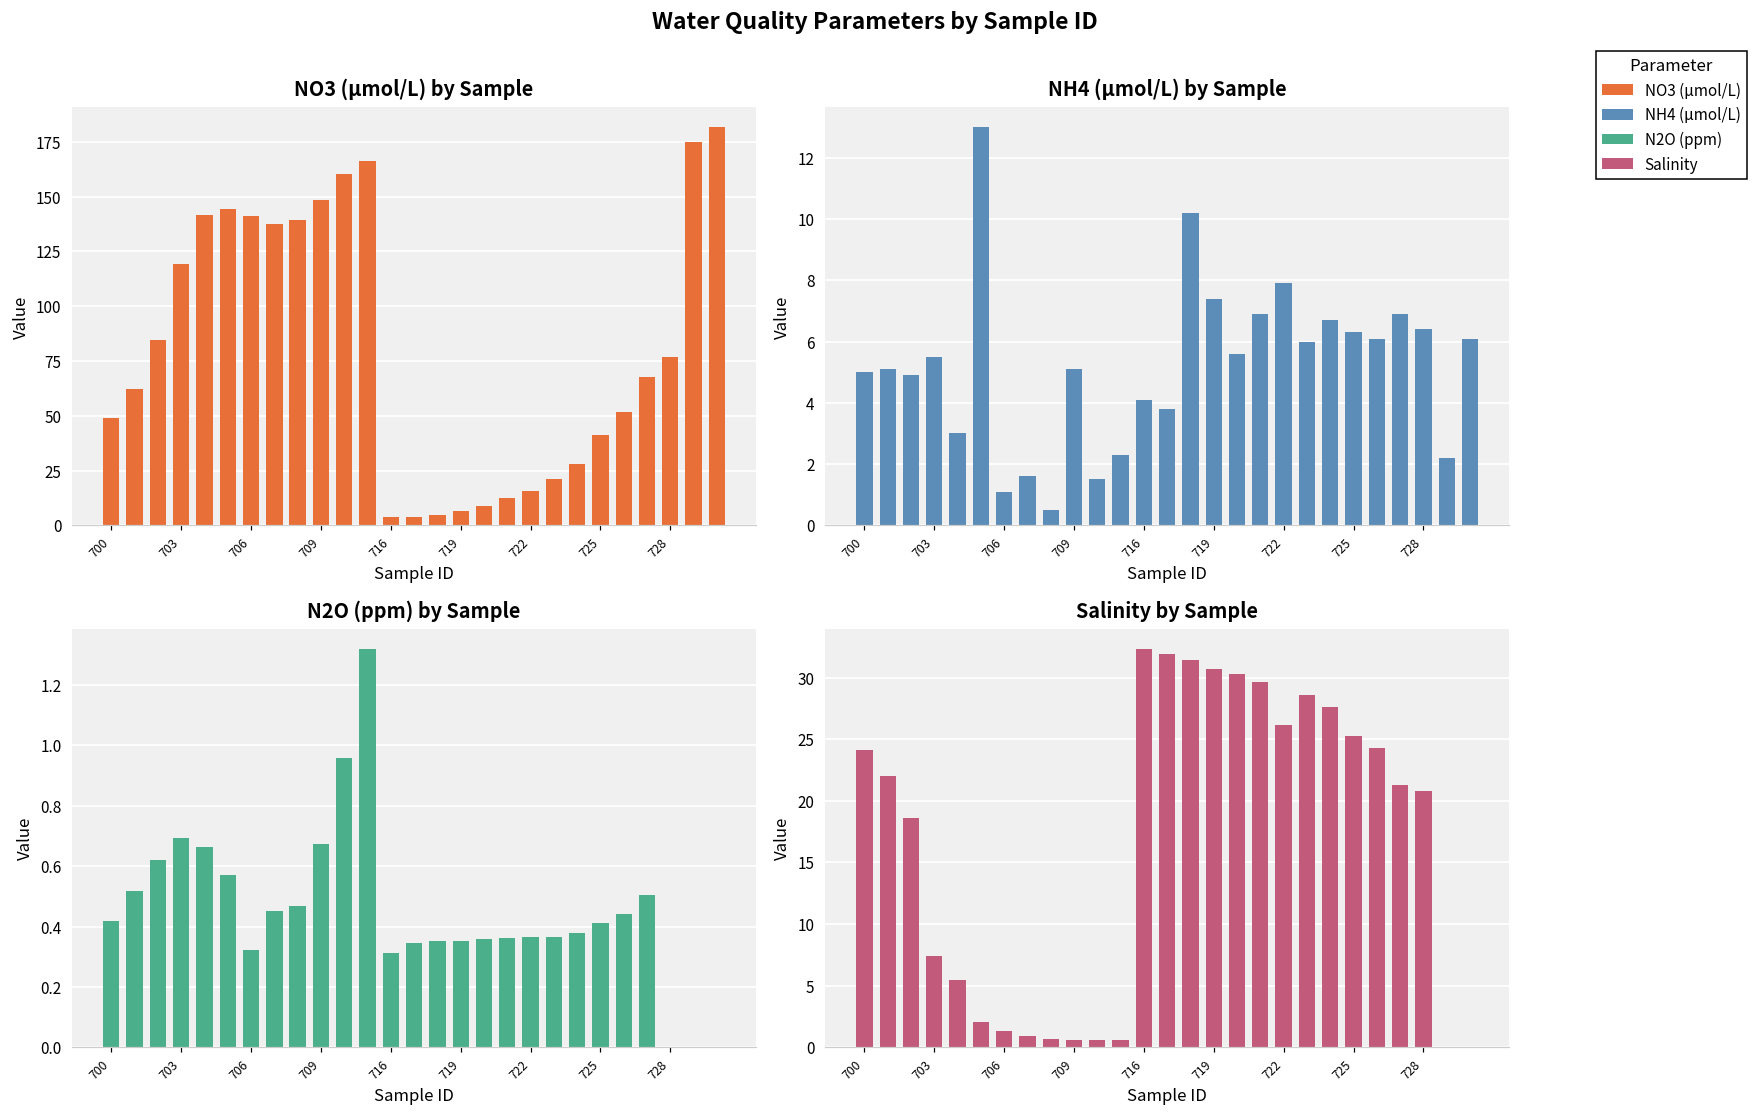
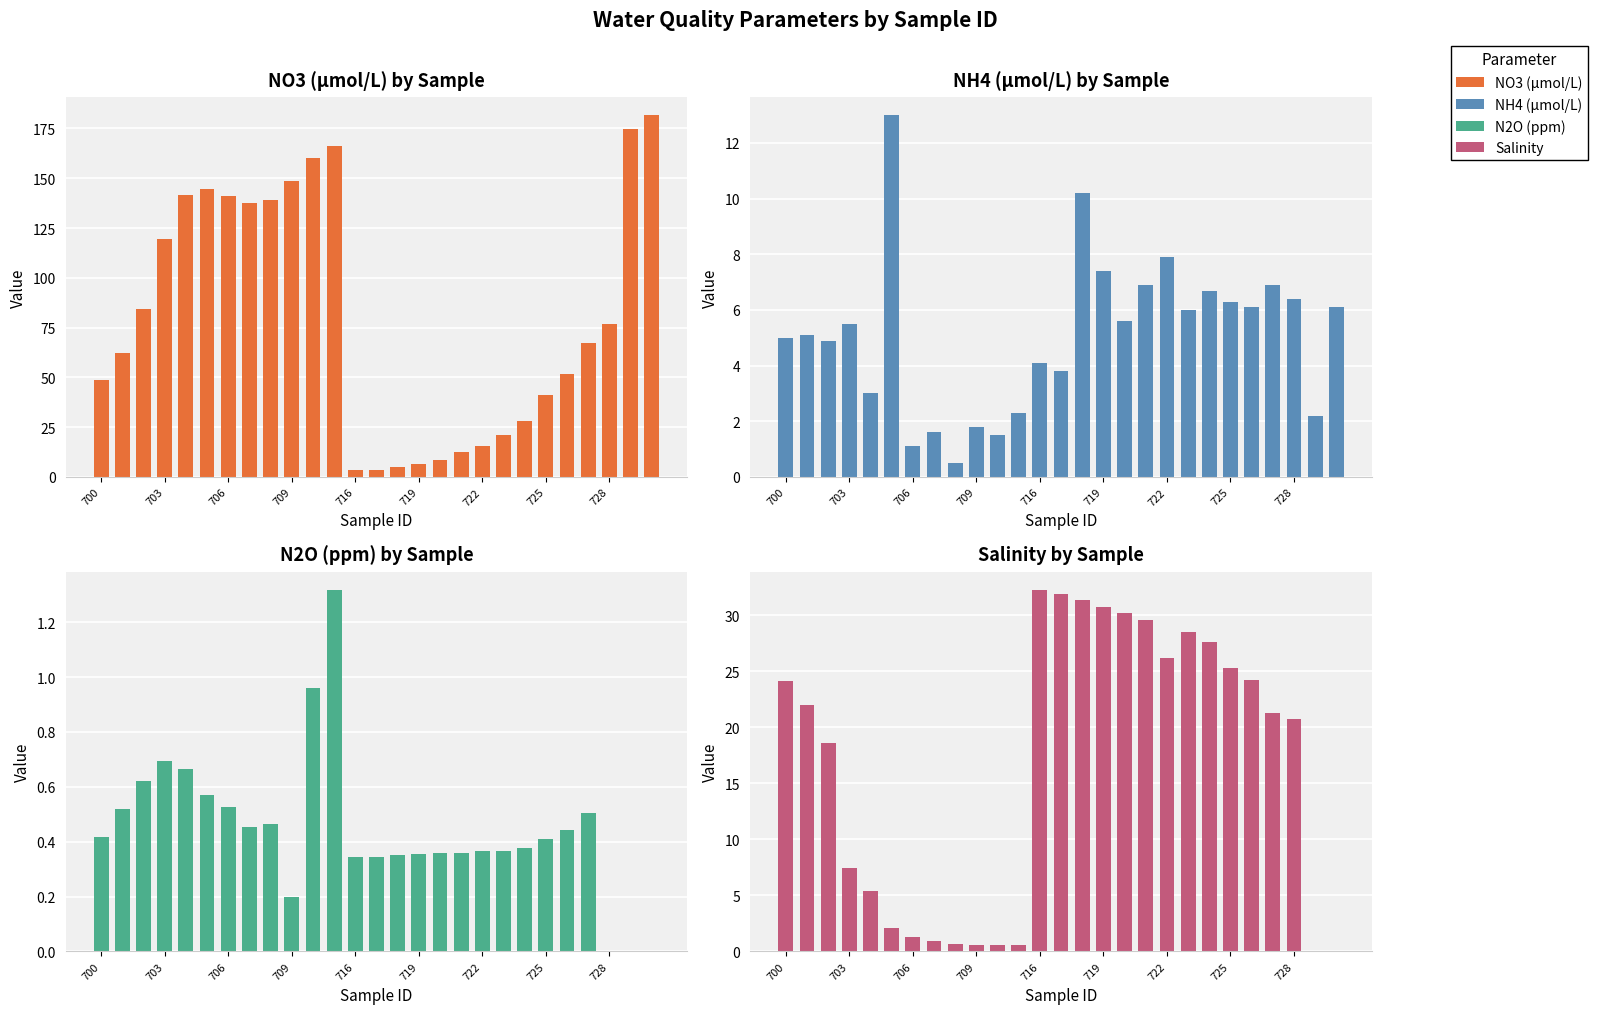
NH4 (µmol/L) by Sample, 709: 5.1 -> 1.8
N2O (ppm) by Sample, 706: 0.32 -> 0.53
N2O (ppm) by Sample, 709: 0.67 -> 0.20
N2O (ppm) by Sample, 716: 0.31 -> 0.34
